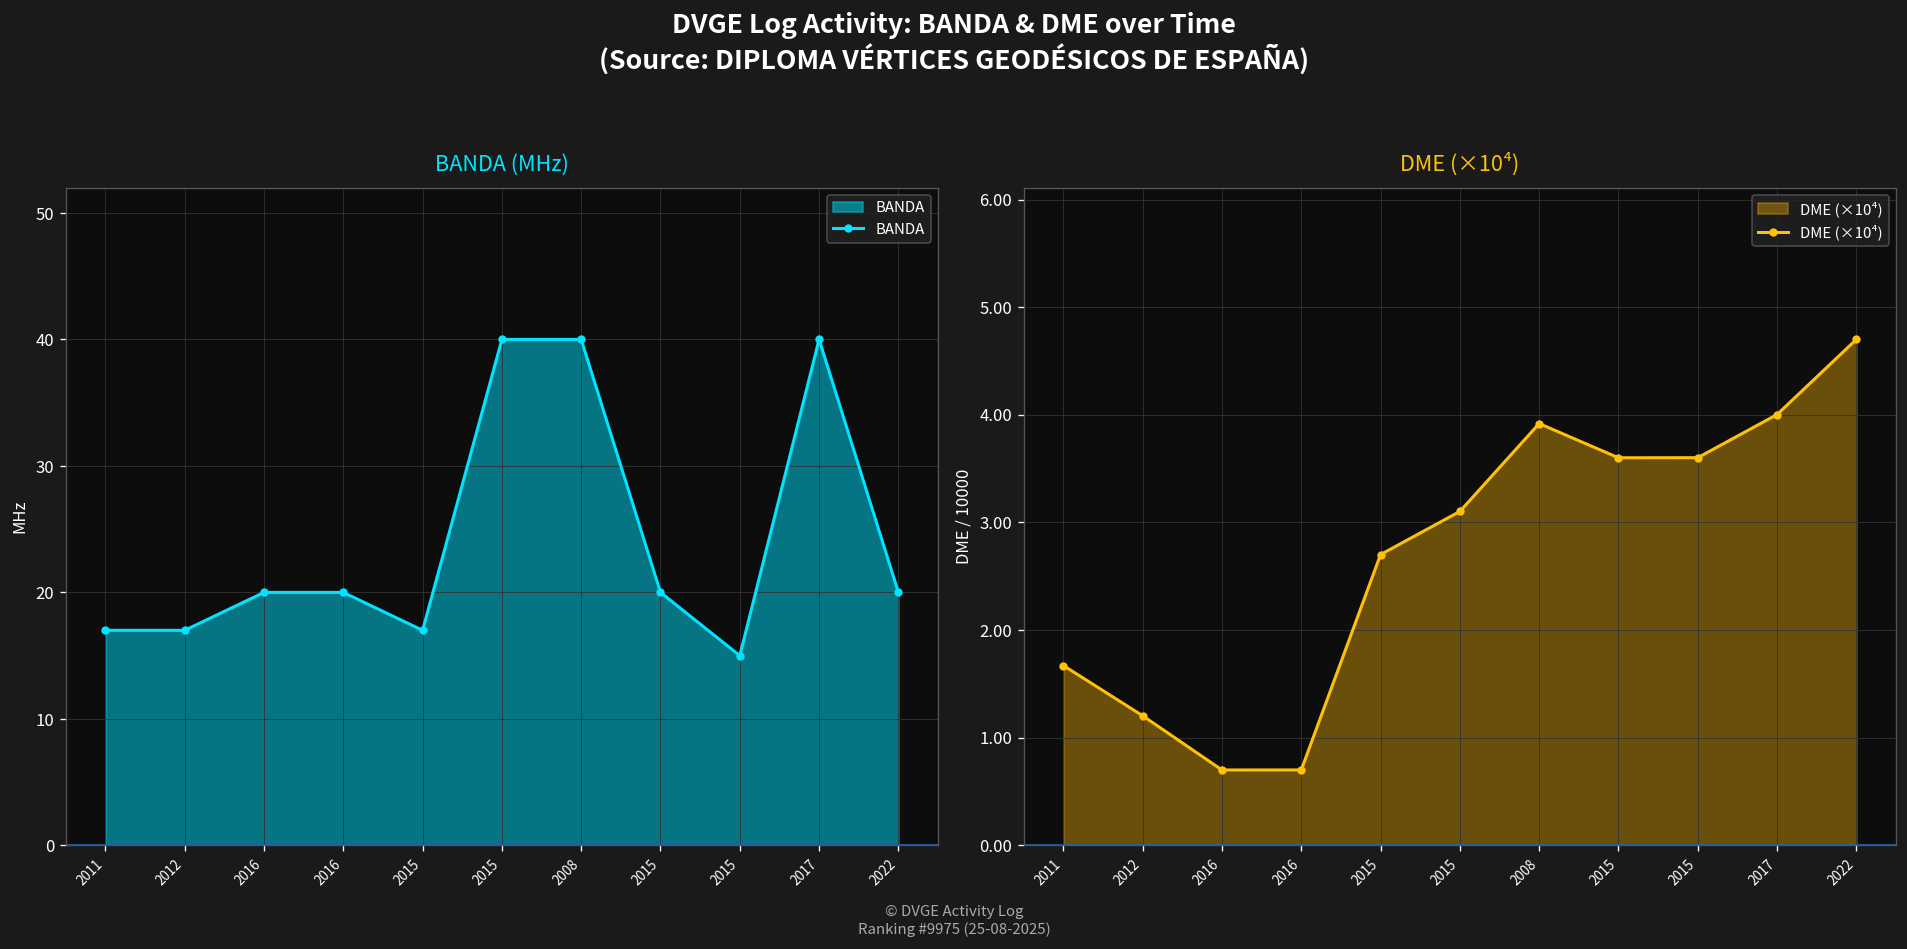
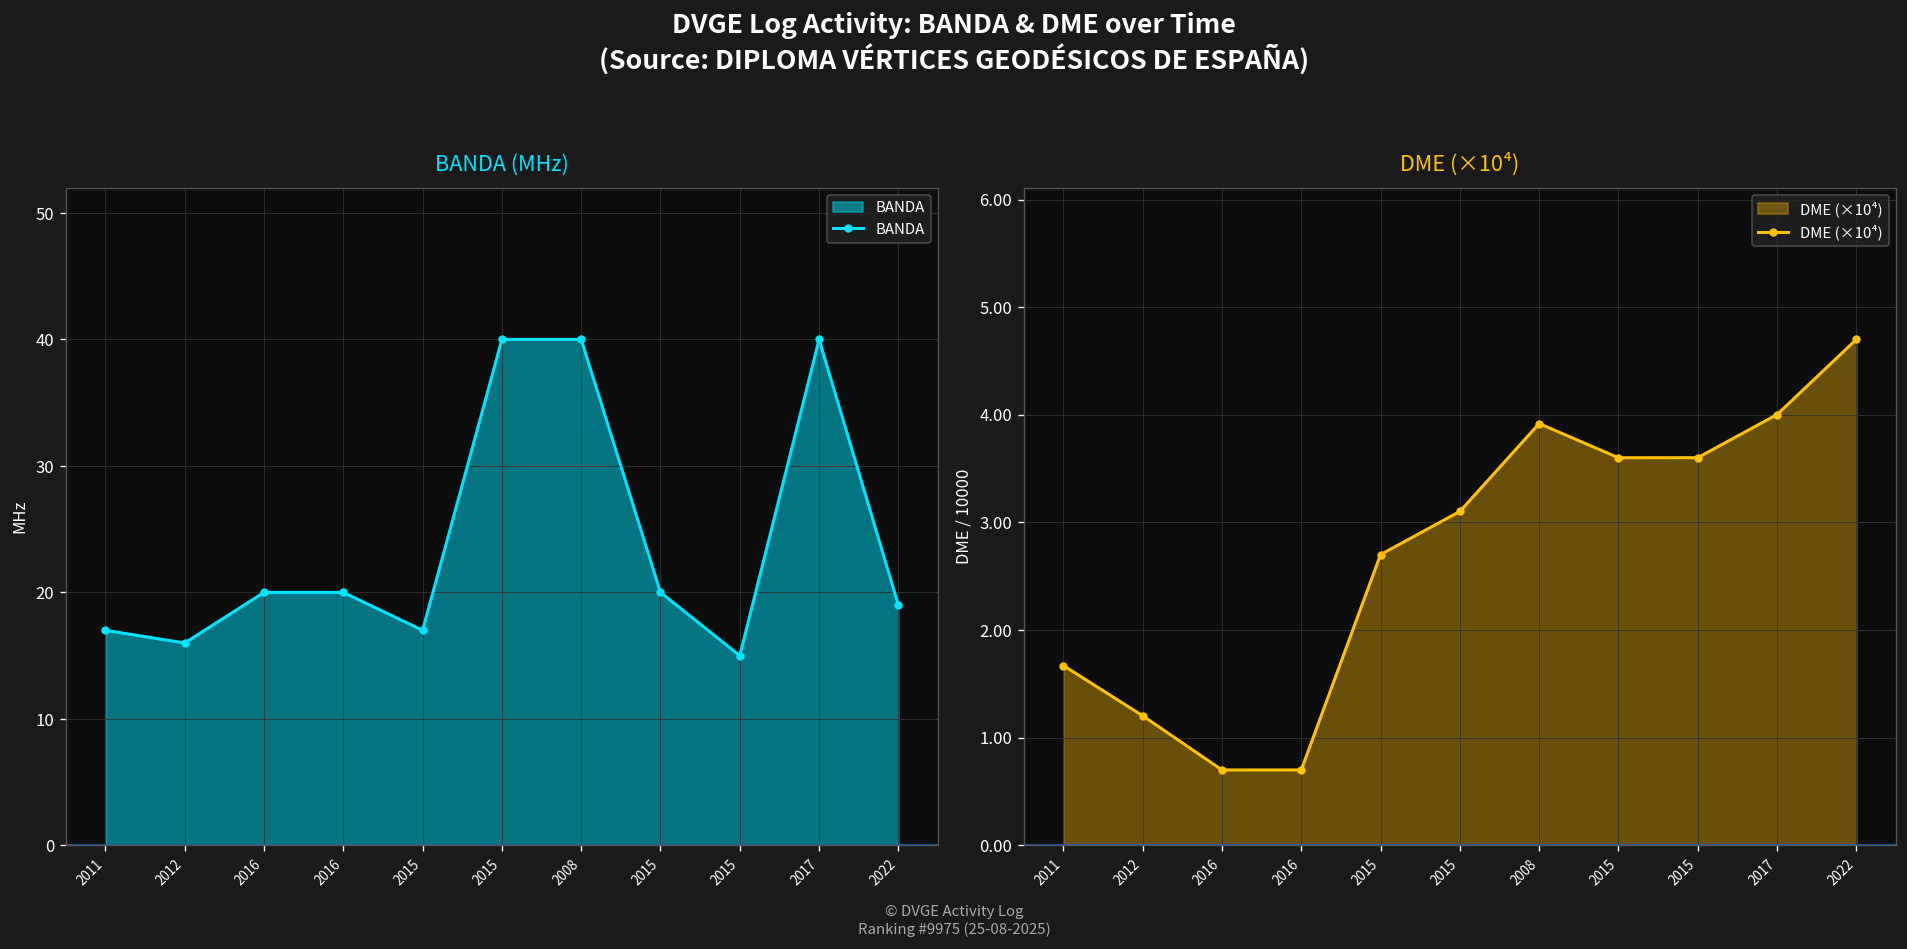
BANDA (MHz), 2012: 17 -> 16
BANDA (MHz), 2022: 20 -> 19
